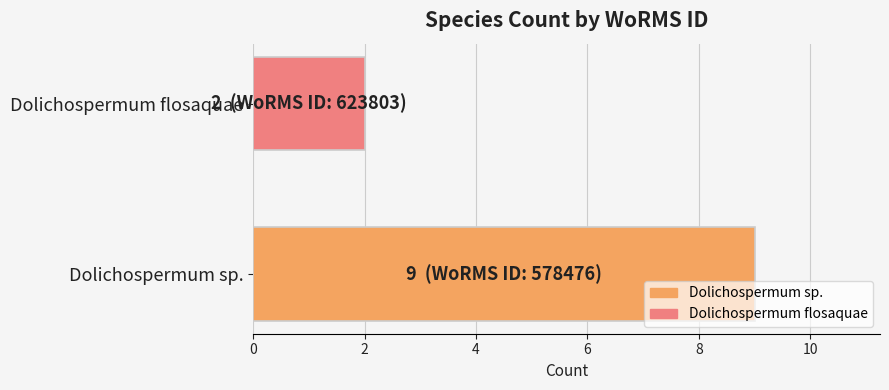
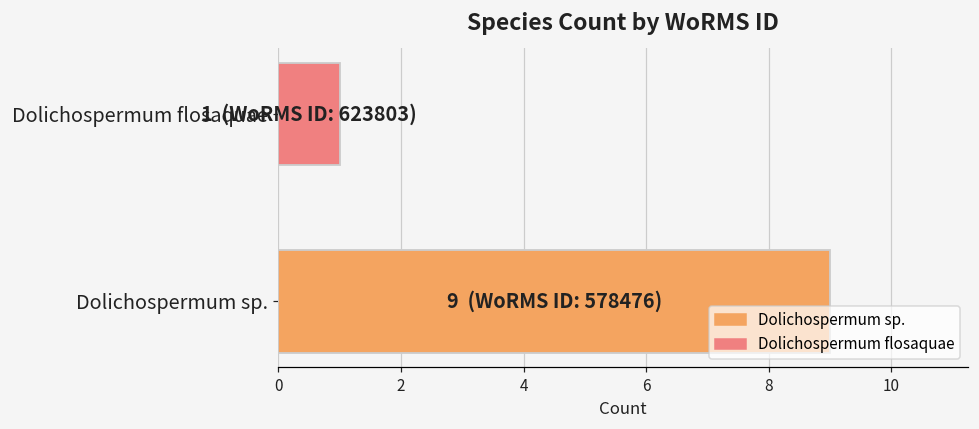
Dolichospermum flosaquae: 2 -> 1
